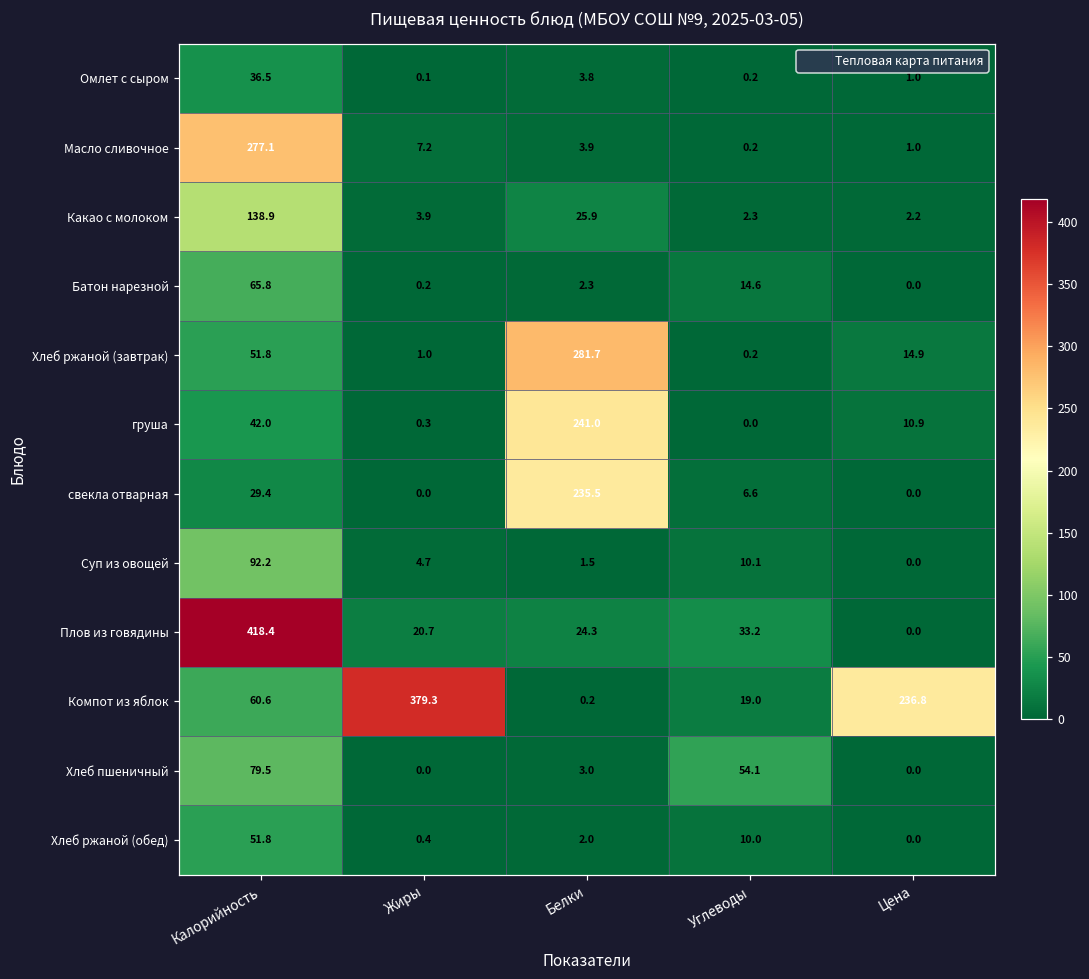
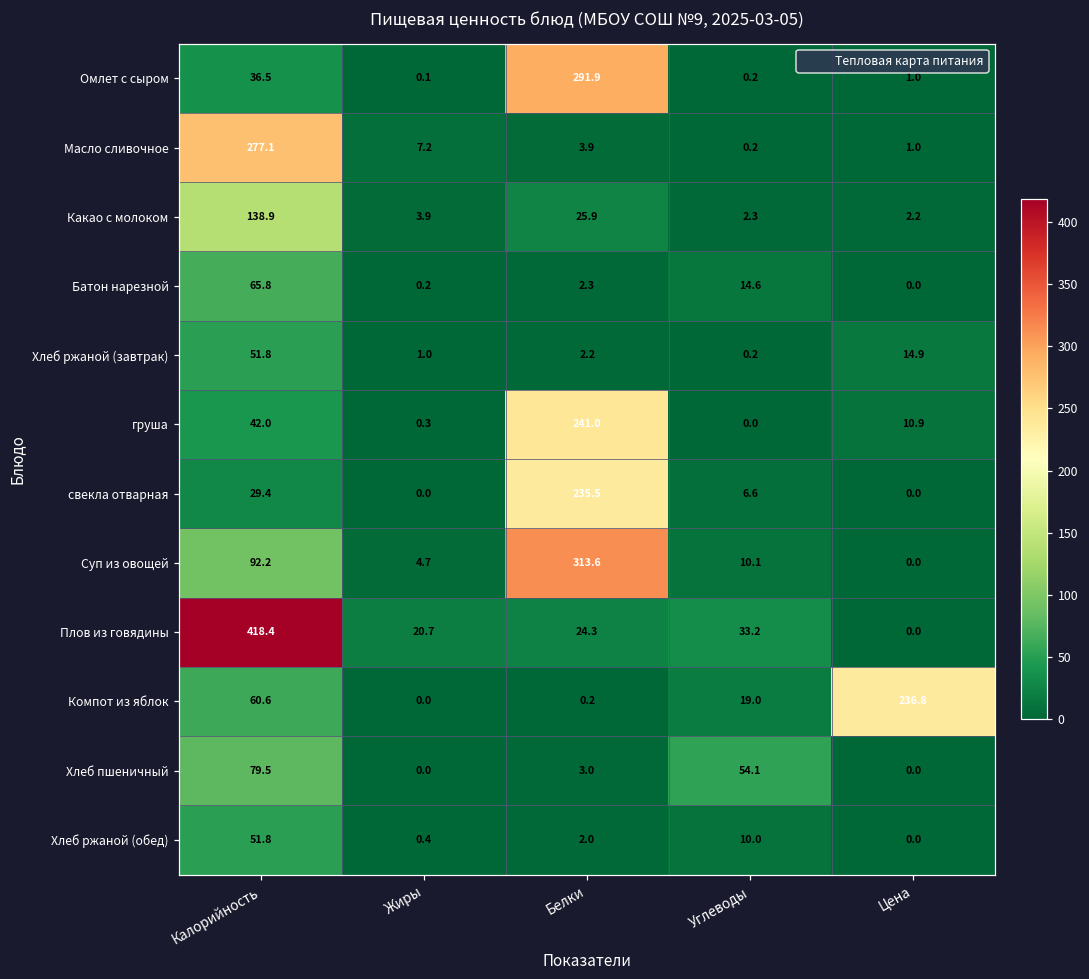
Омлет с сыром, Белки: 3.8 -> 291.9
Хлеб ржаной (завтрак), Белки: 281.7 -> 2.2
Суп из овощей, Белки: 1.5 -> 313.6
Компот из яблок, Жиры: 379.3 -> 0.0
